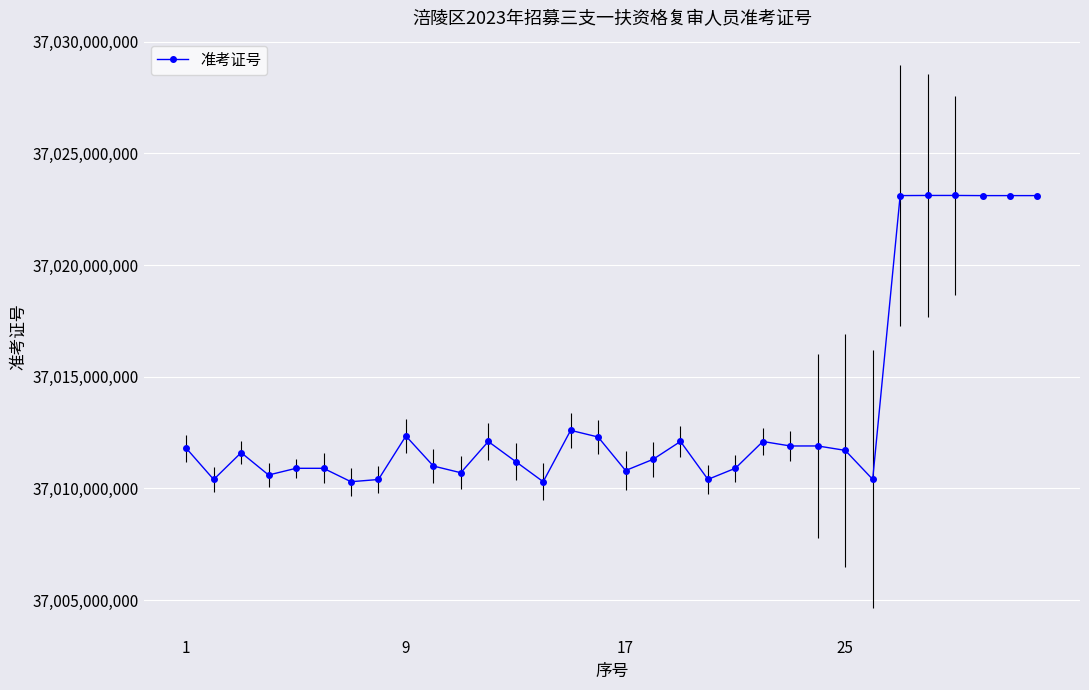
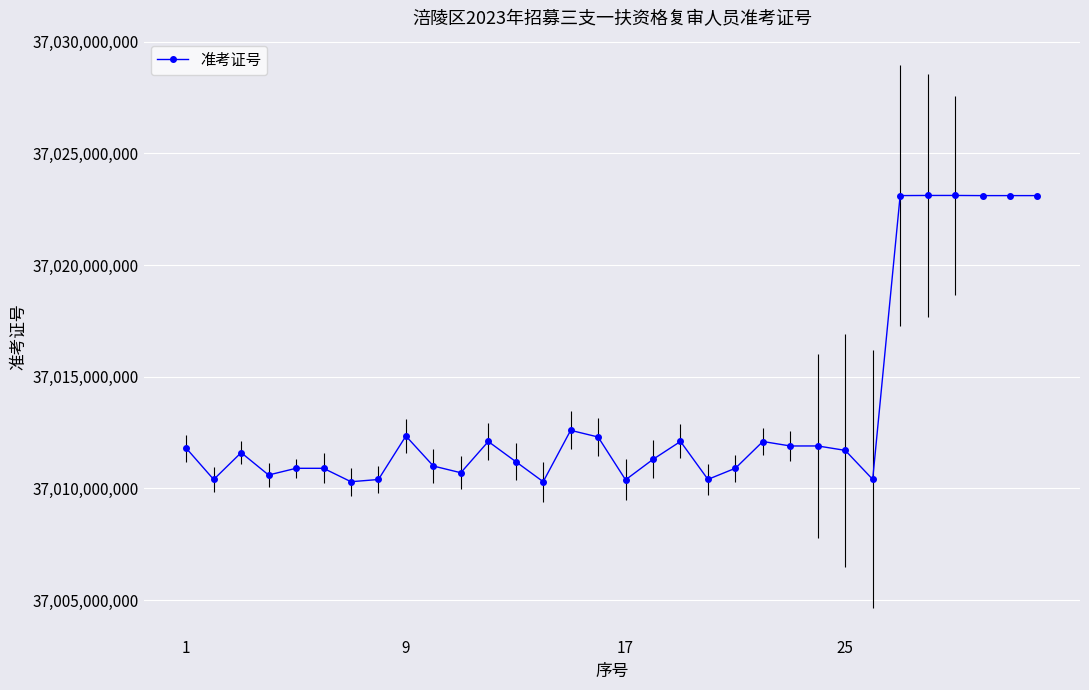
17: 37,010,800,000 -> 37,010,400,000
